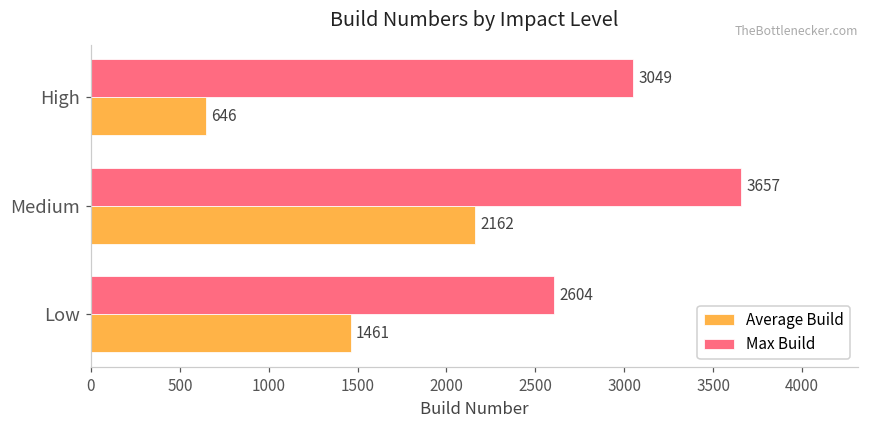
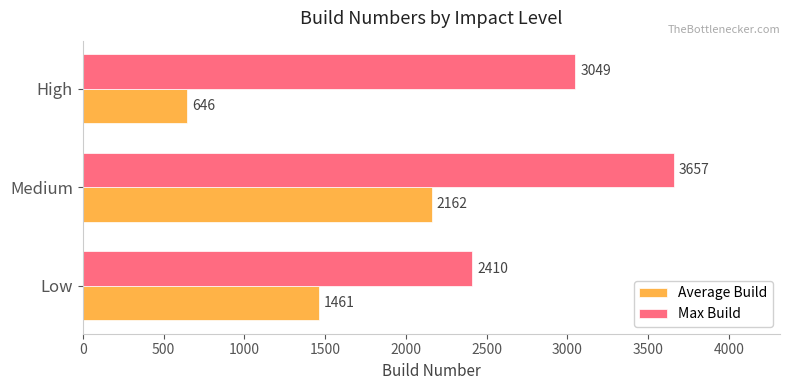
Max Build, Low: 2604 -> 2410
